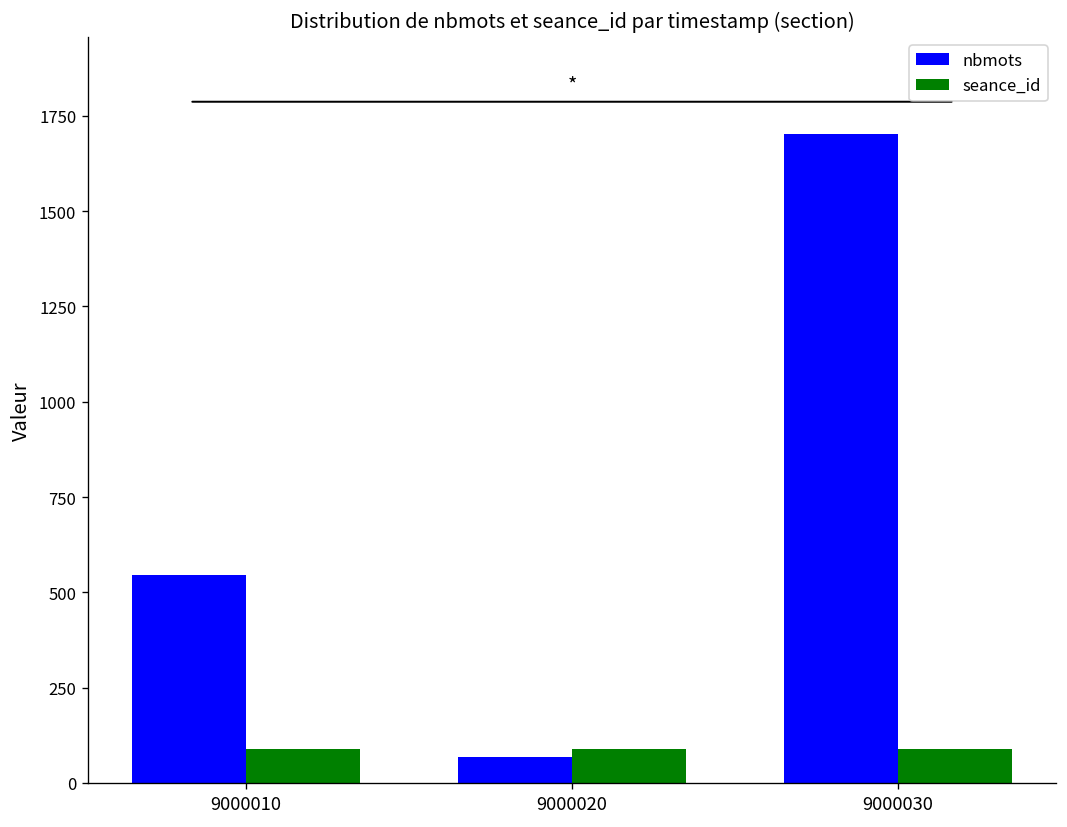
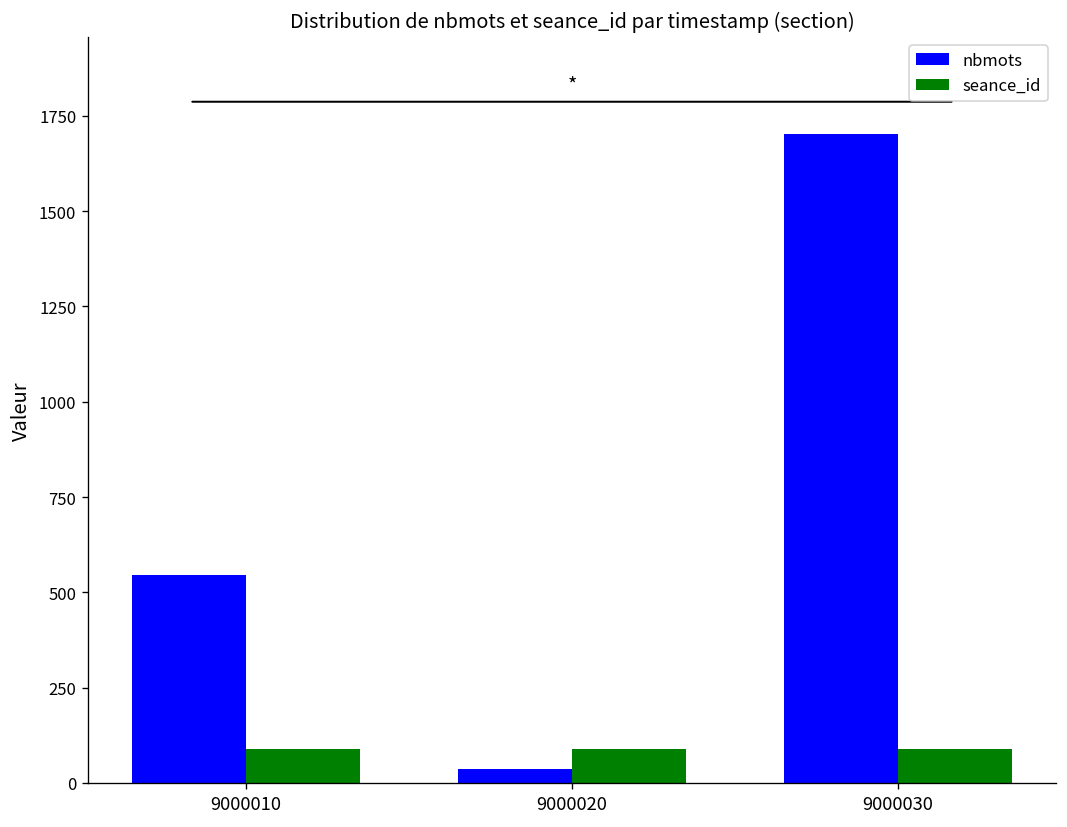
nbmots, 9000020: 70 -> 40
